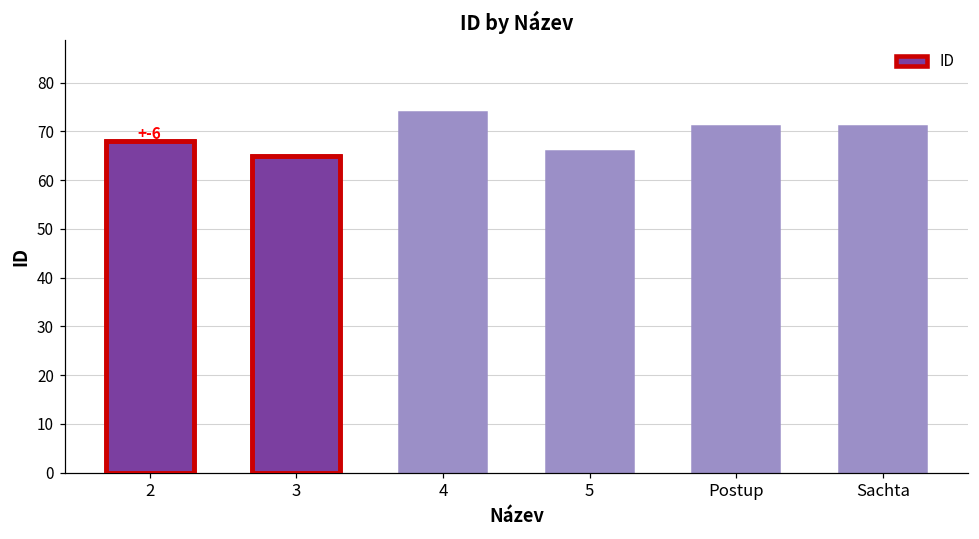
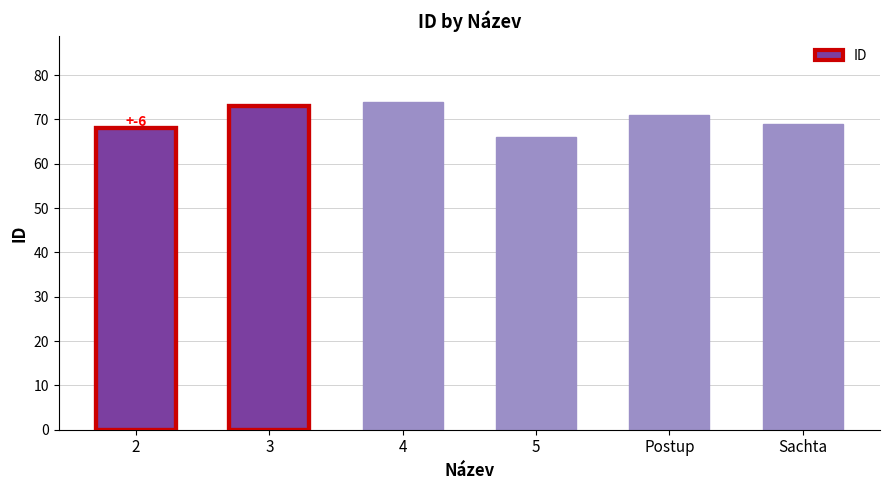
3: 65 -> 73
Sachta: 71 -> 69
